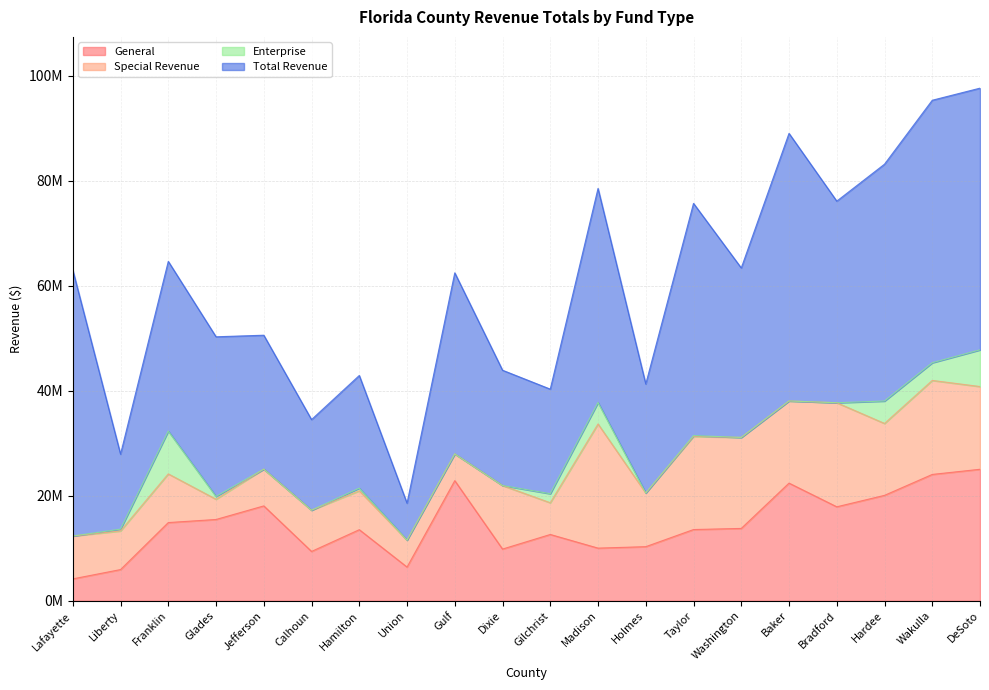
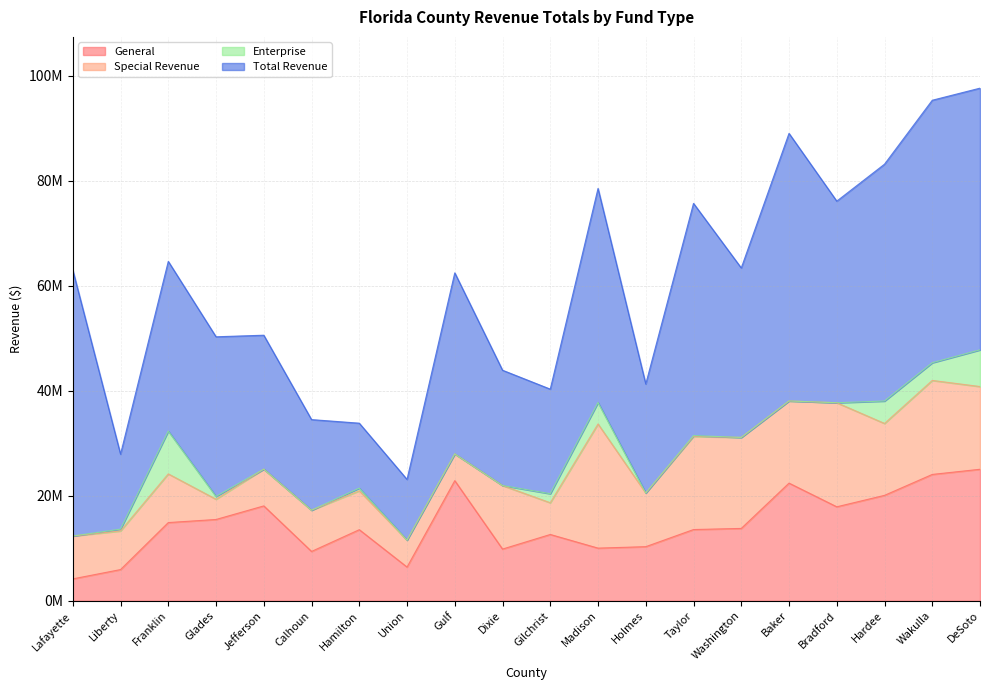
Total Revenue, Hamilton: 21000000 -> 12000000
Total Revenue, Union: 7000000 -> 12000000
